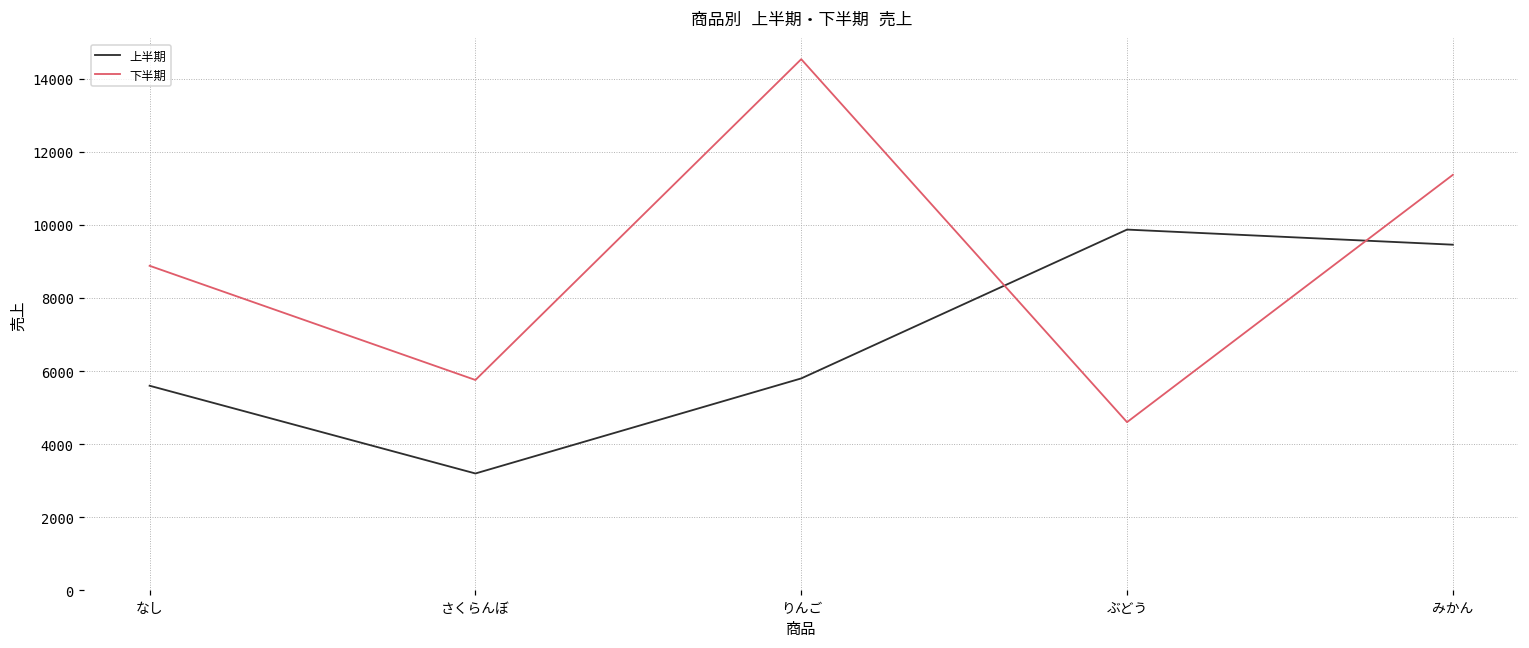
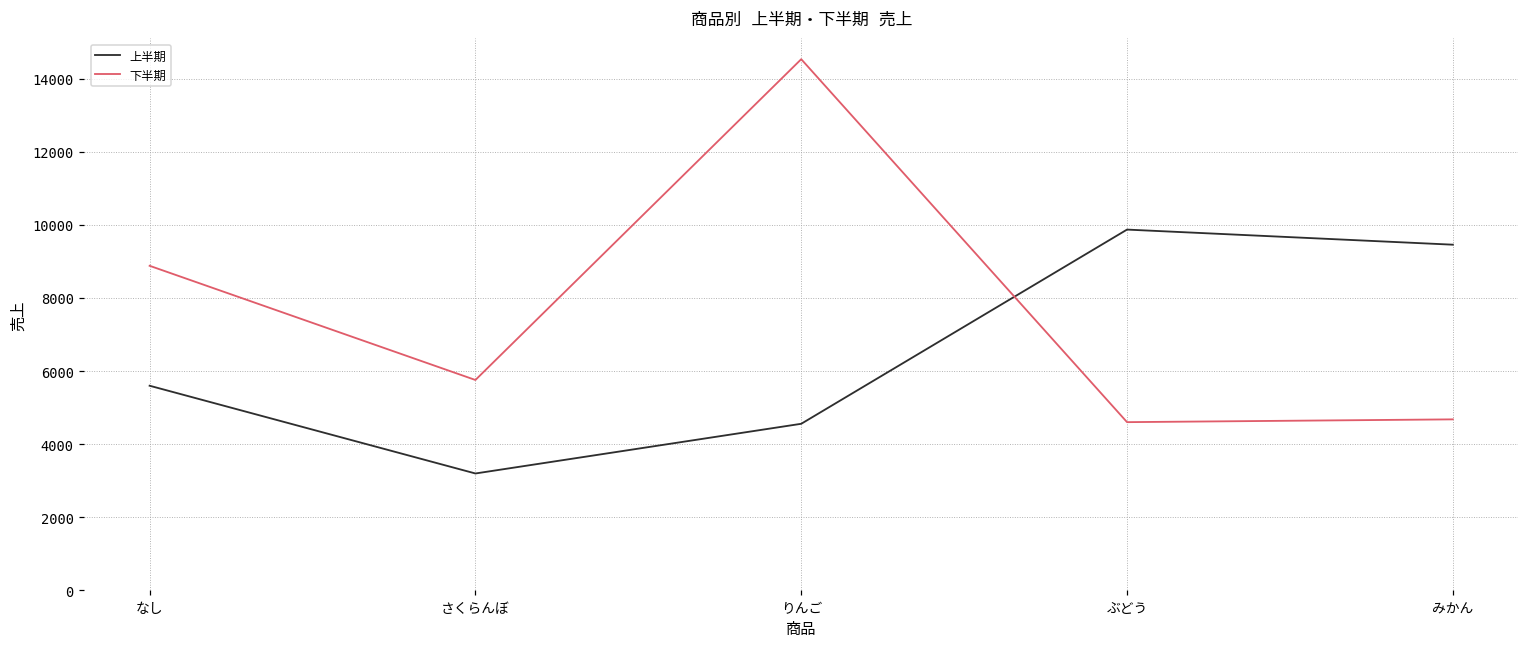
上半期, りんご: 5800 -> 4600
下半期, みかん: 11400 -> 4700
